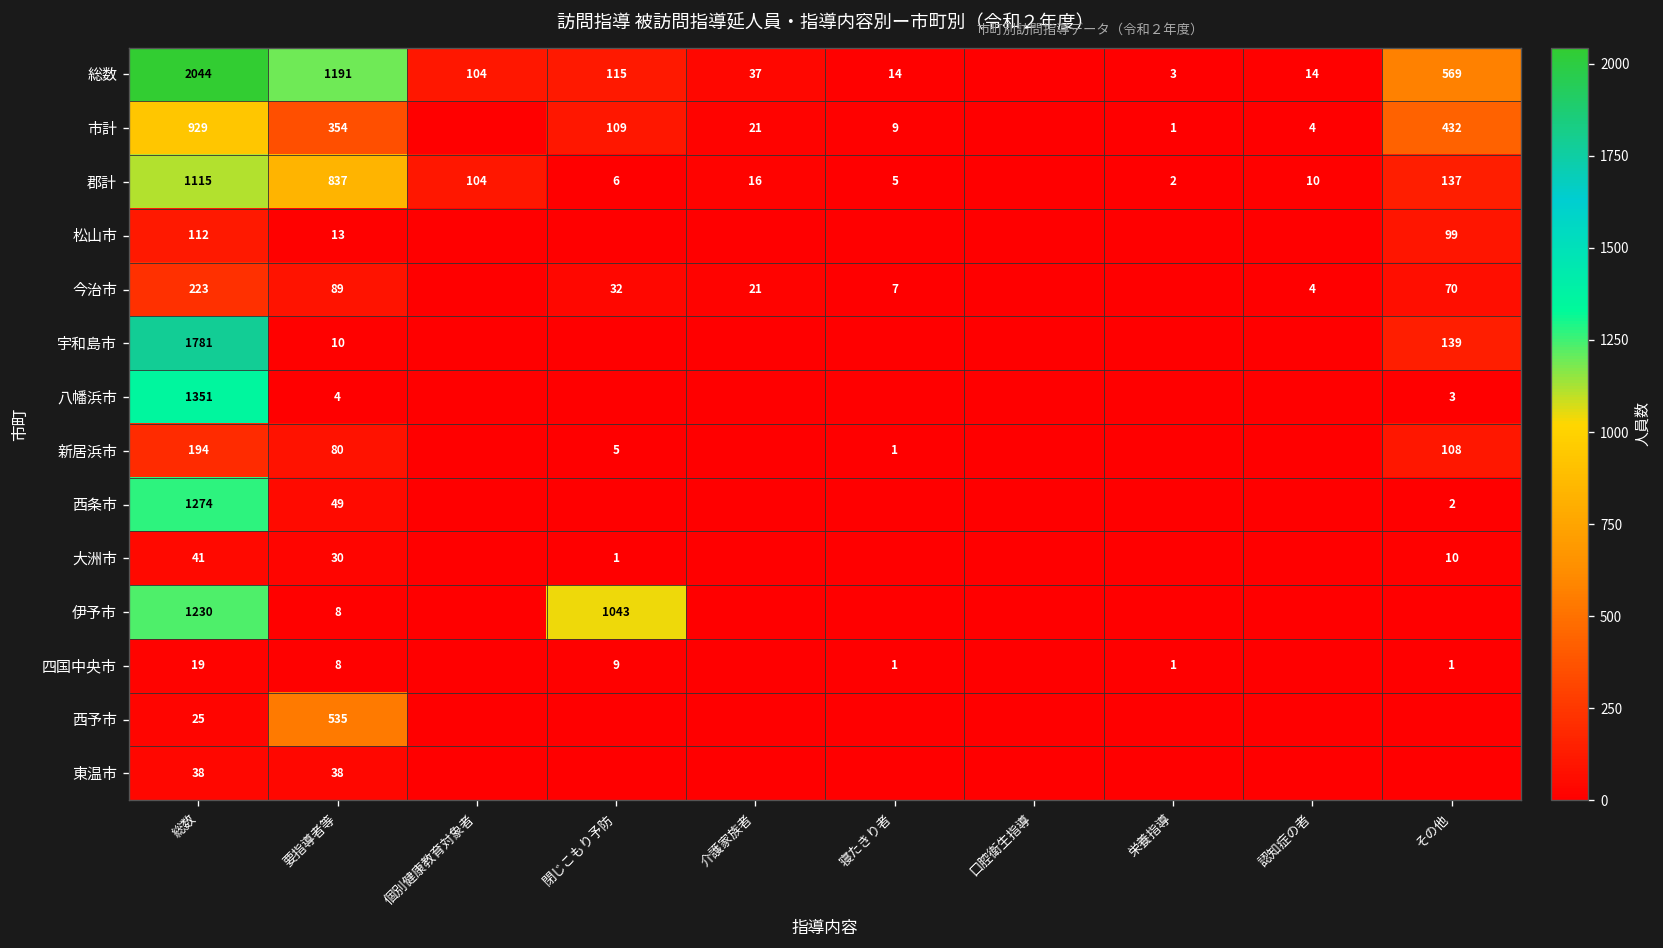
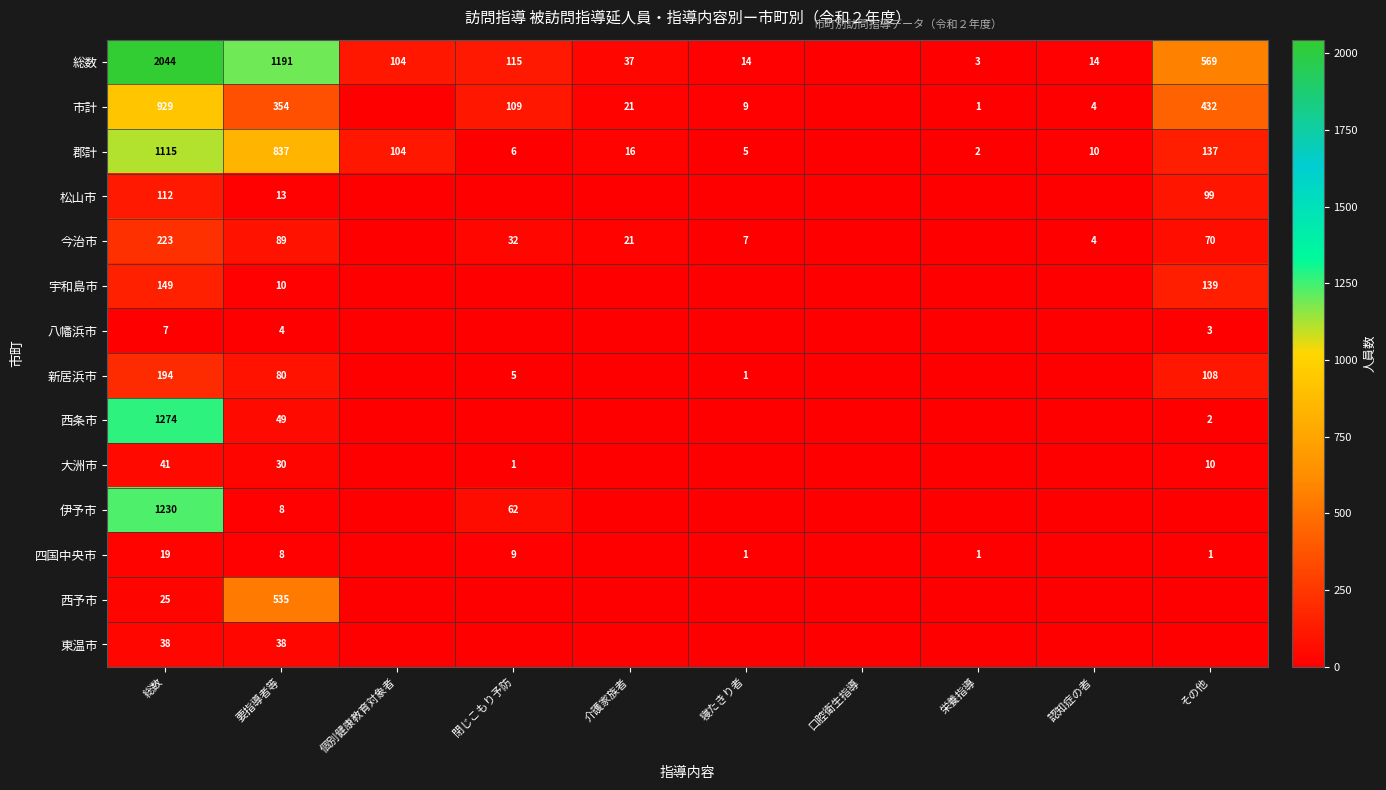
宇和島市, 総数: 1781 -> 149
八幡浜市, 総数: 1351 -> 7
伊予市, 閉じこもり予防: 1043 -> 62
